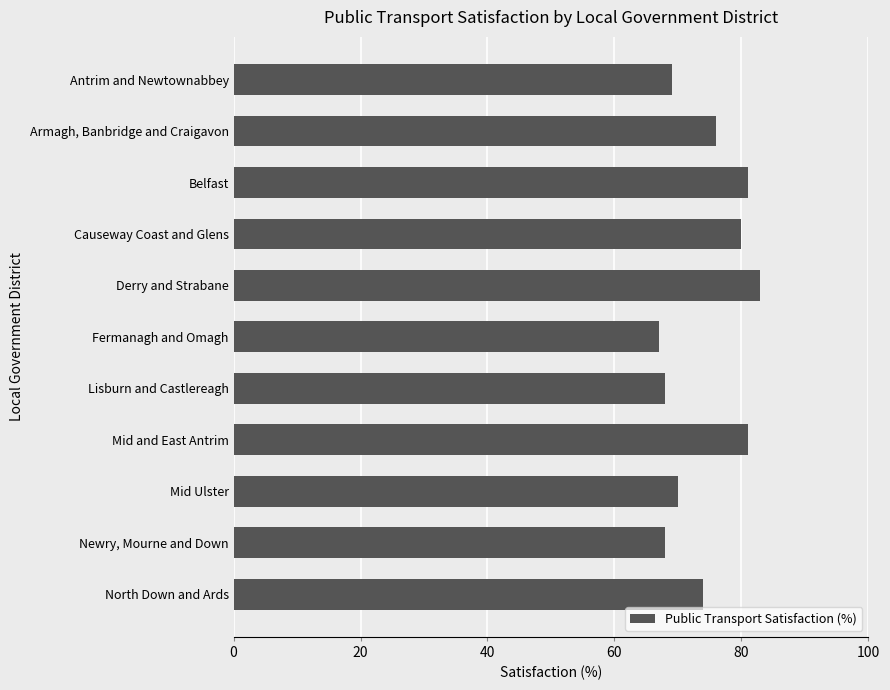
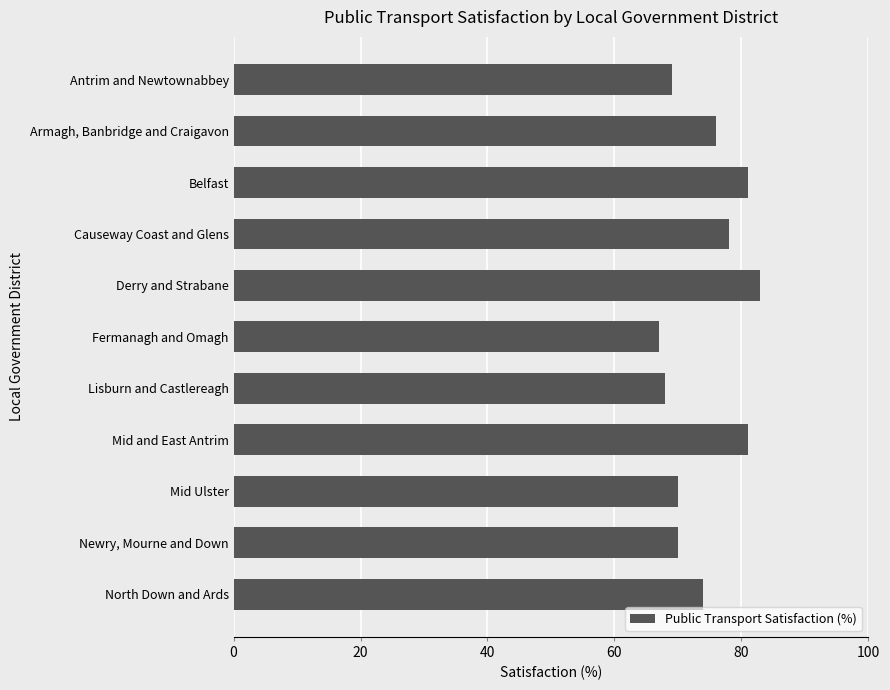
Causeway Coast and Glens: 80 -> 78
Newry, Mourne and Down: 68 -> 70
